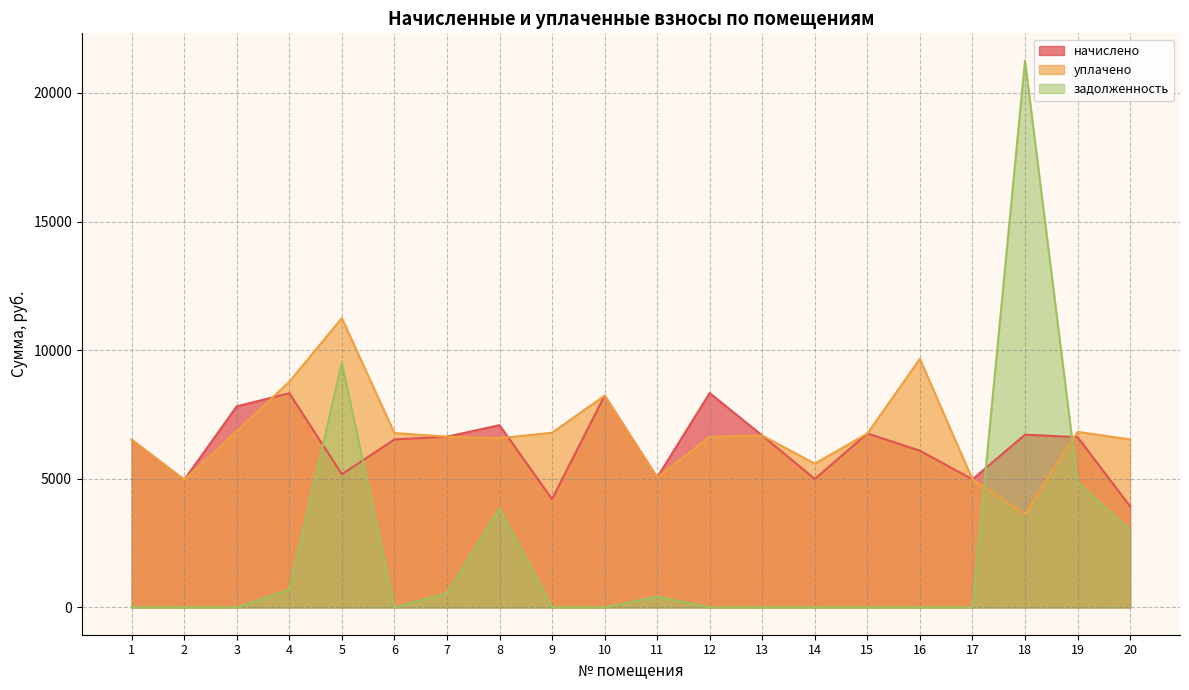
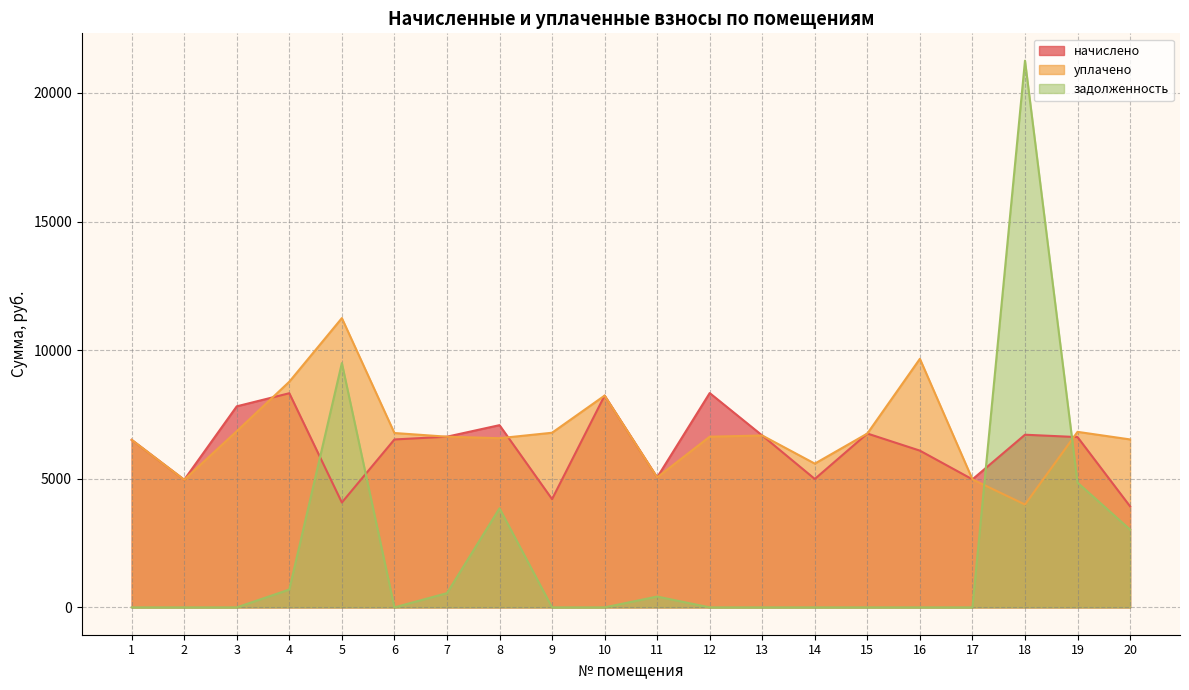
начислено, 5: 5200 -> 4100
уплачено, 18: 3600 -> 4000
